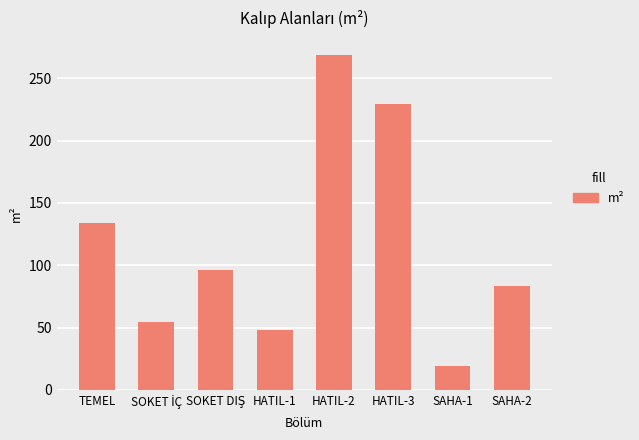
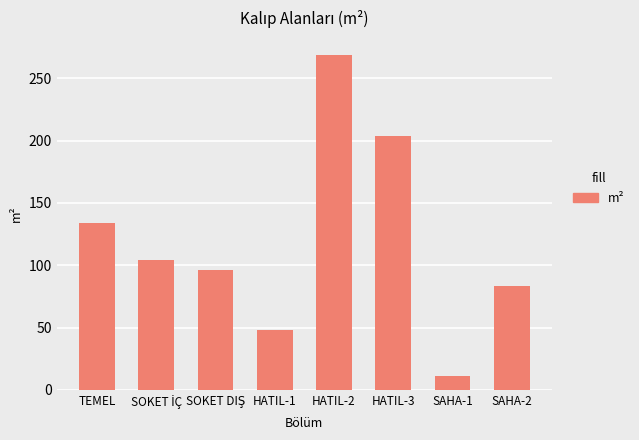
SOKET İÇ: 54 -> 104
HATIL-3: 230 -> 204
SAHA-1: 20 -> 11
